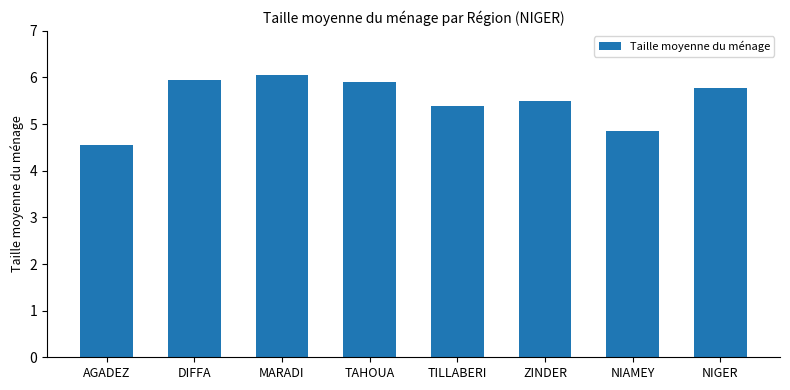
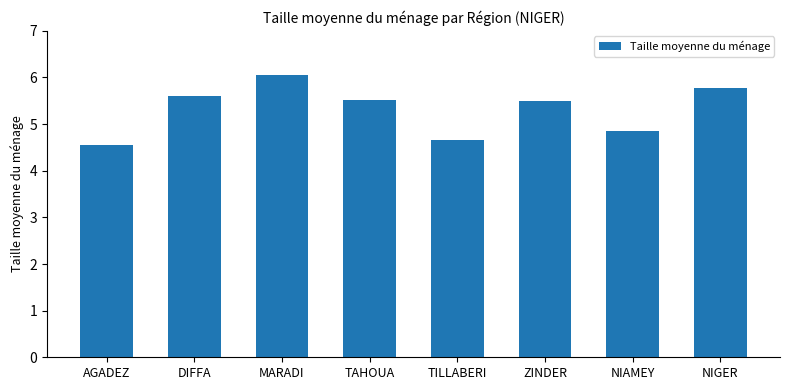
DIFFA: 6.0 -> 5.6
TAHOUA: 5.9 -> 5.5
TILLABERI: 5.4 -> 4.7
